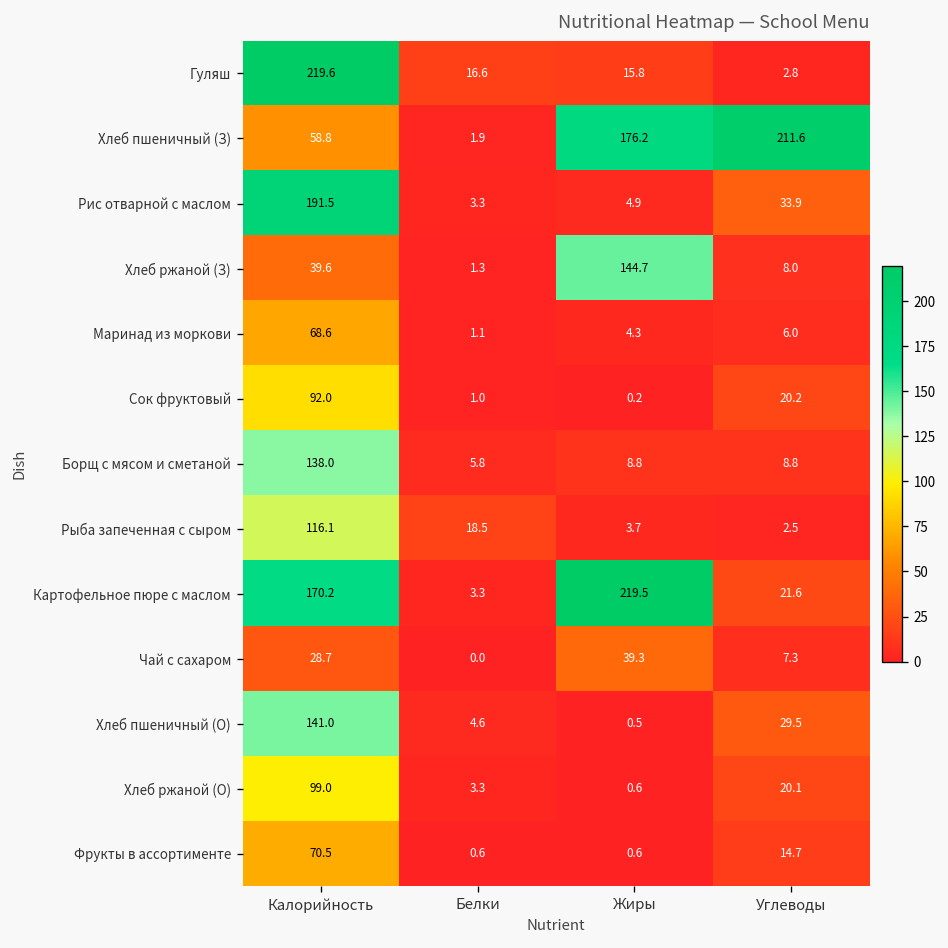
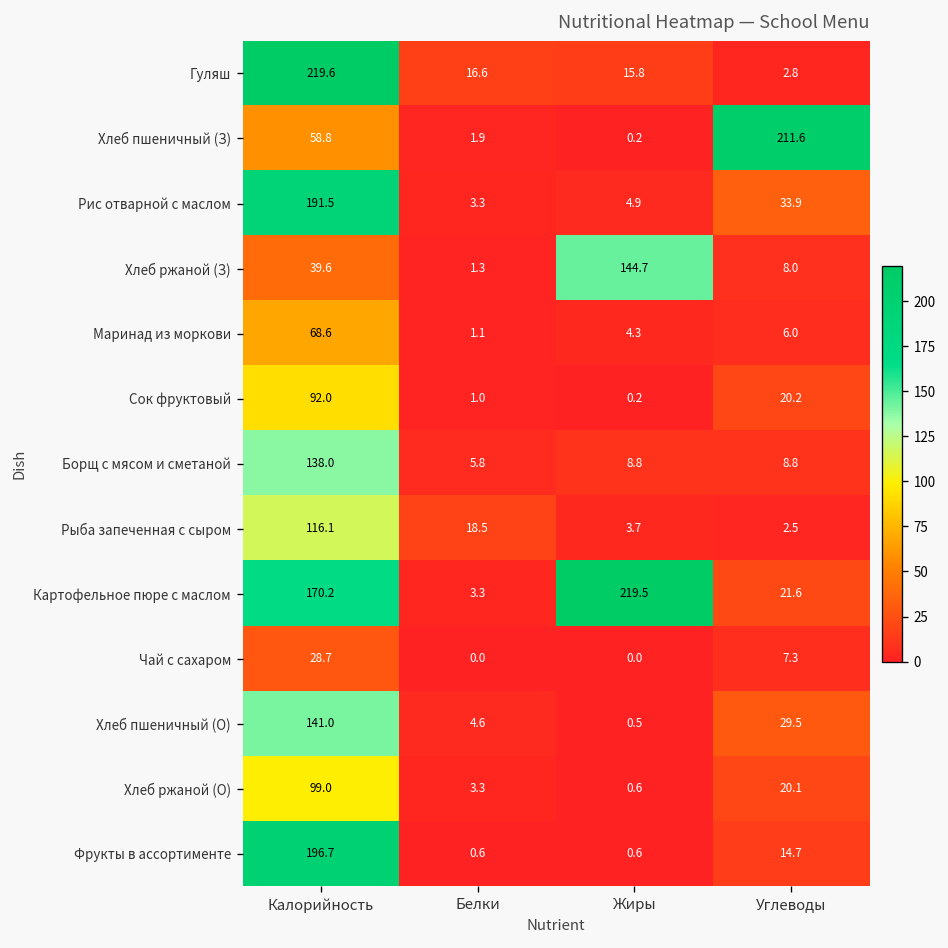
Хлеб пшеничный (З), Жиры: 176.2 -> 0.2
Чай с сахаром, Жиры: 39.3 -> 0.0
Фрукты в ассортименте, Калорийность: 70.5 -> 196.7
